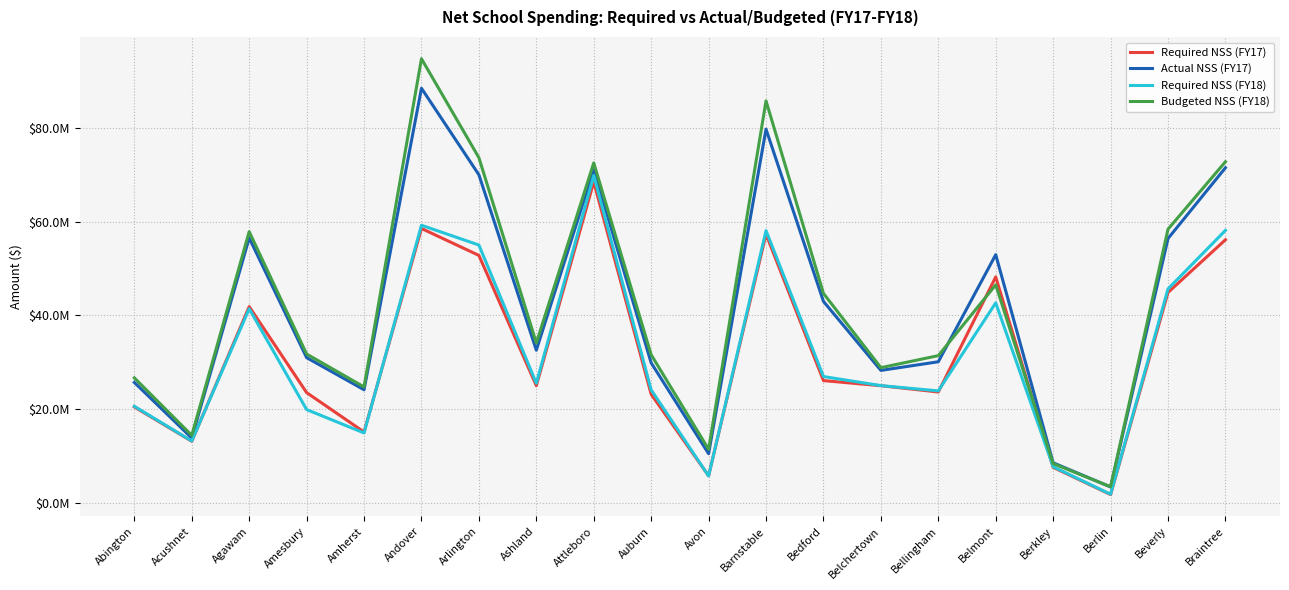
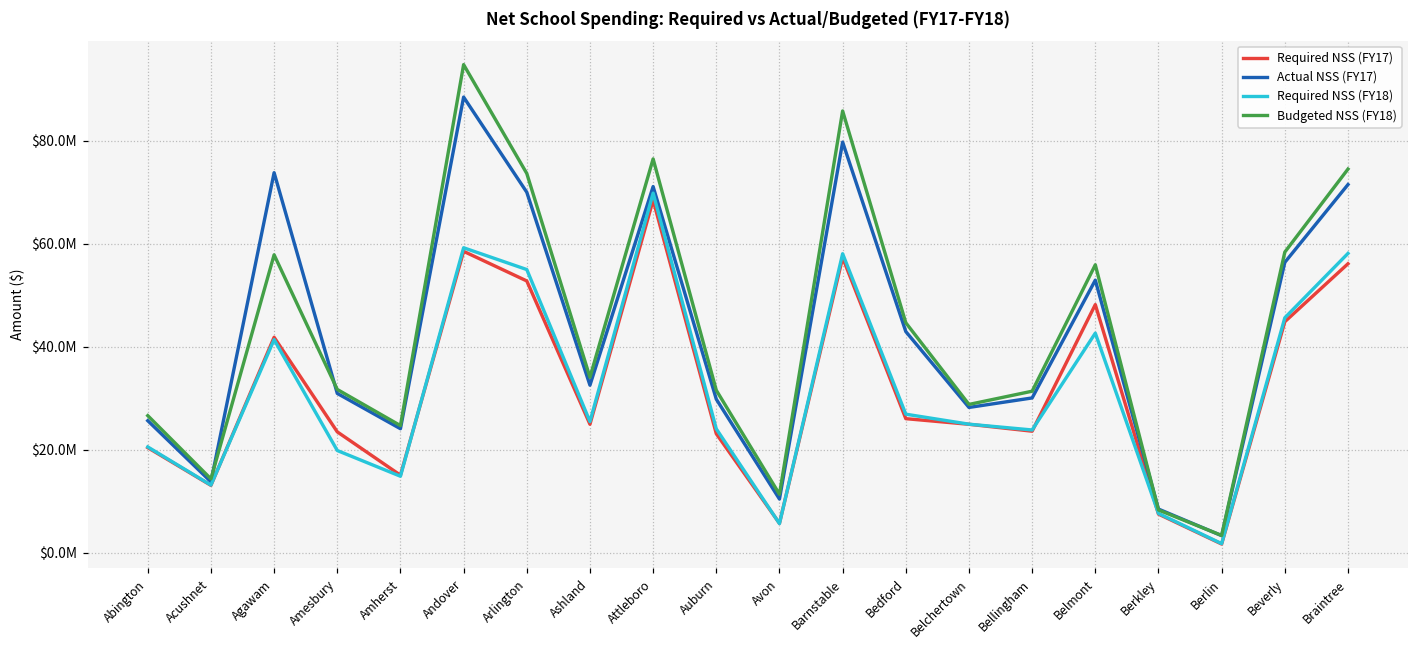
Actual NSS (FY17), Agawam: $56000000 -> $74000000
Budgeted NSS (FY18), Attleboro: $73000000 -> $76000000
Budgeted NSS (FY18), Belmont: $46000000 -> $56000000
Budgeted NSS (FY18), Braintree: $73000000 -> $74000000
